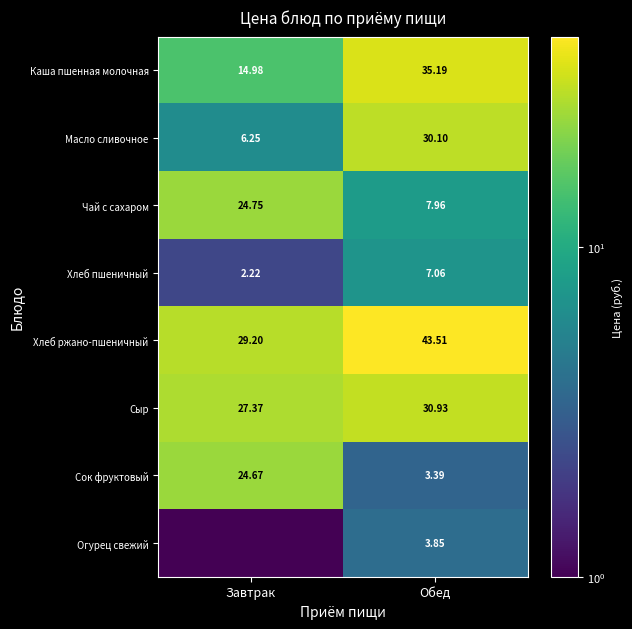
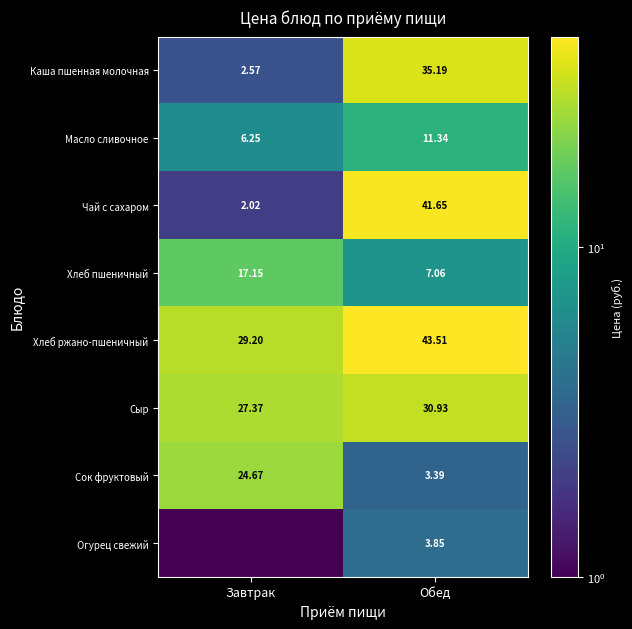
Каша пшенная молочная, Завтрак: 14.98 -> 2.57
Масло сливочное, Обед: 30.10 -> 11.34
Чай с сахаром, Завтрак: 24.75 -> 2.02
Чай с сахаром, Обед: 7.96 -> 41.65
Хлеб пшеничный, Завтрак: 2.22 -> 17.15
